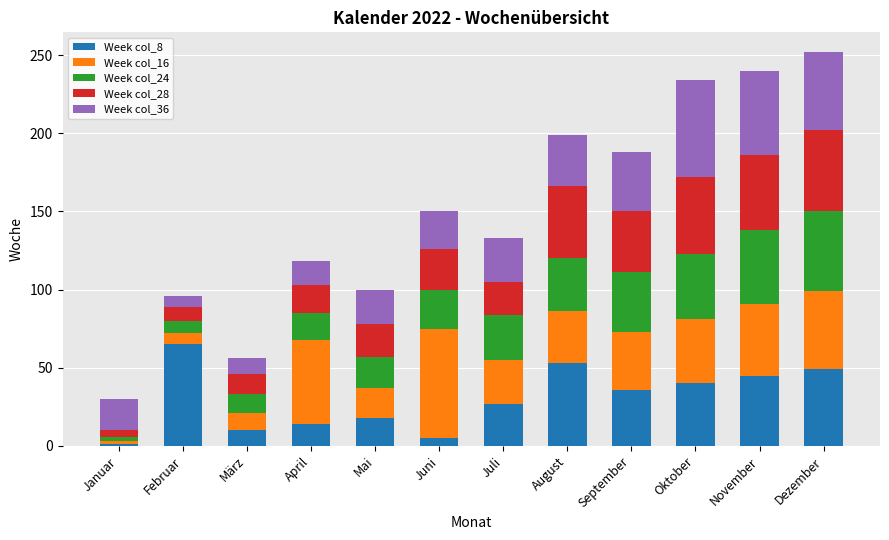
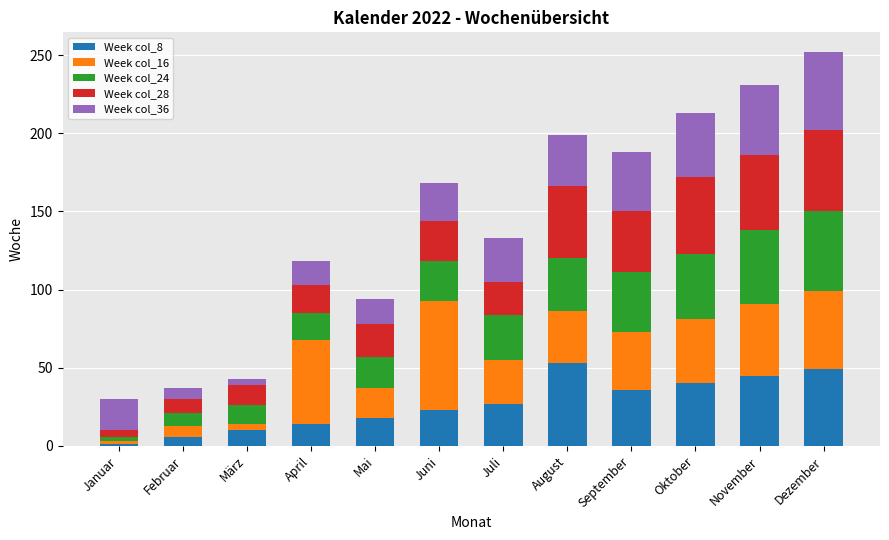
Week col_8, Februar: 65 -> 6
Week col_16, März: 11 -> 4
Week col_36, März: 10 -> 4
Week col_36, Mai: 22 -> 16
Week col_8, Juni: 5 -> 23
Week col_36, Oktober: 62 -> 41
Week col_36, November: 54 -> 45
